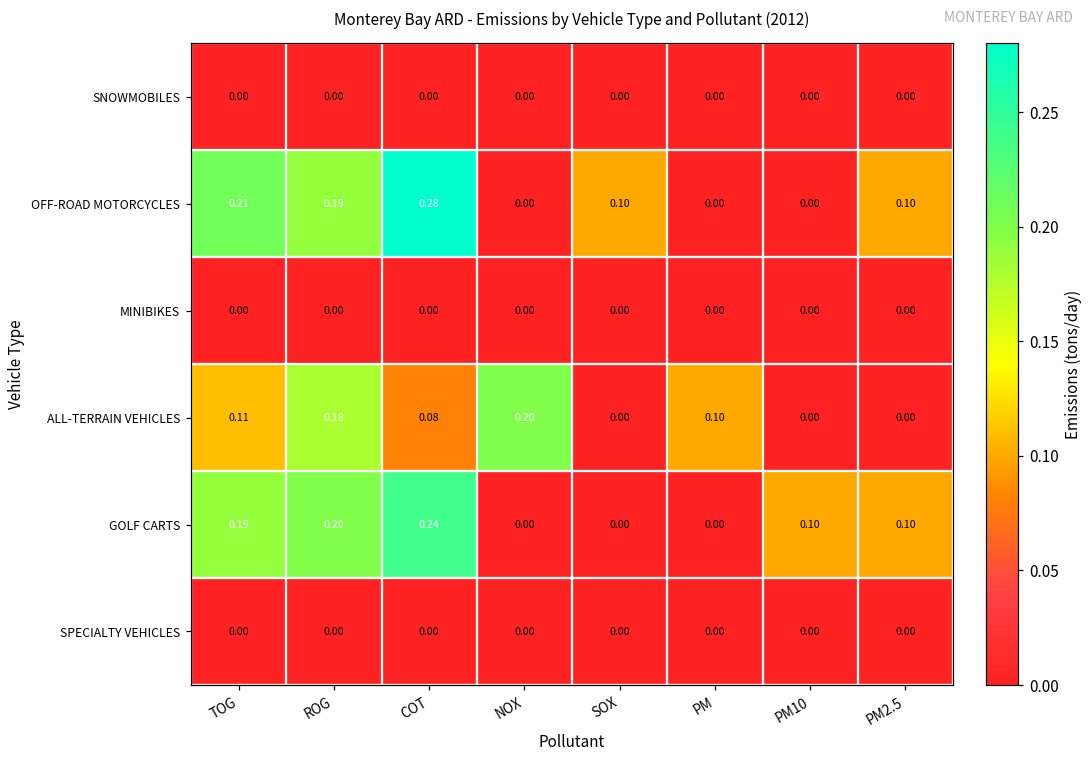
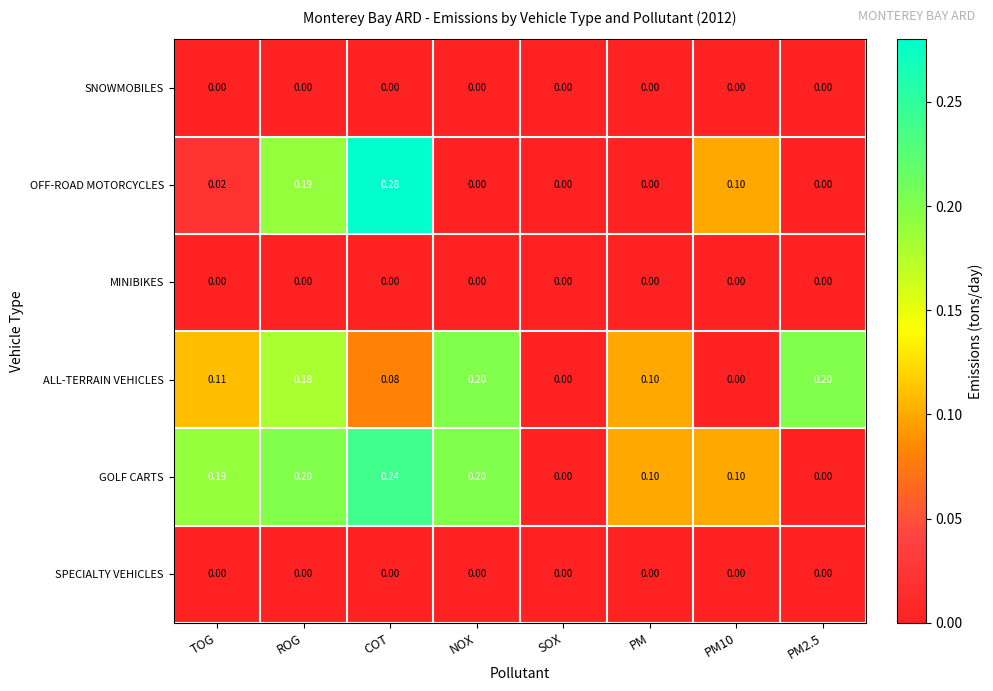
OFF-ROAD MOTORCYCLES, TOG: 0.21 -> 0.02
OFF-ROAD MOTORCYCLES, SOX: 0.10 -> 0.00
OFF-ROAD MOTORCYCLES, PM10: 0.00 -> 0.10
OFF-ROAD MOTORCYCLES, PM2.5: 0.10 -> 0.00
ALL-TERRAIN VEHICLES, PM2.5: 0.00 -> 0.20
GOLF CARTS, NOX: 0.00 -> 0.20
GOLF CARTS, PM: 0.00 -> 0.10
GOLF CARTS, PM2.5: 0.10 -> 0.00
